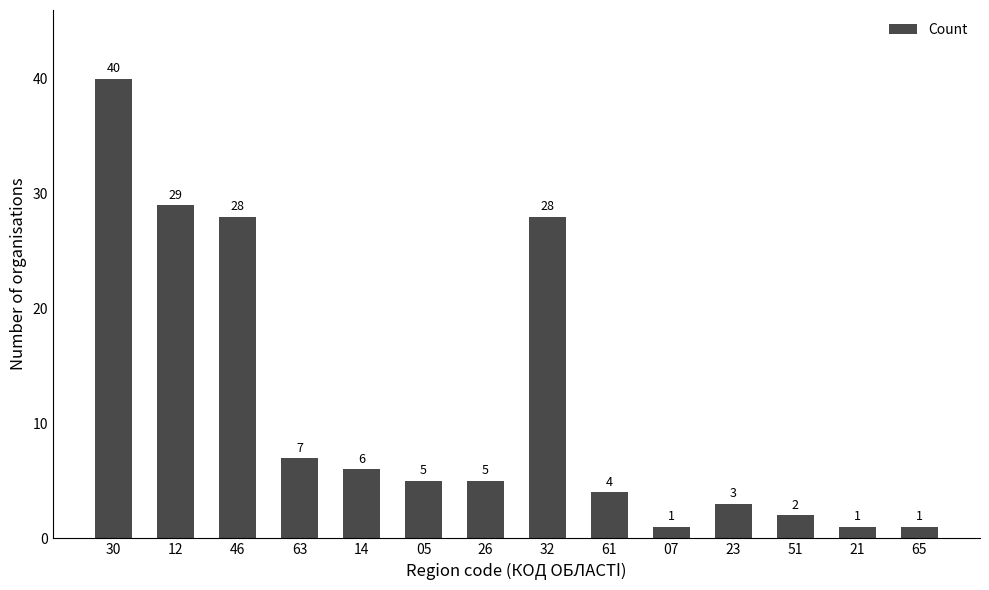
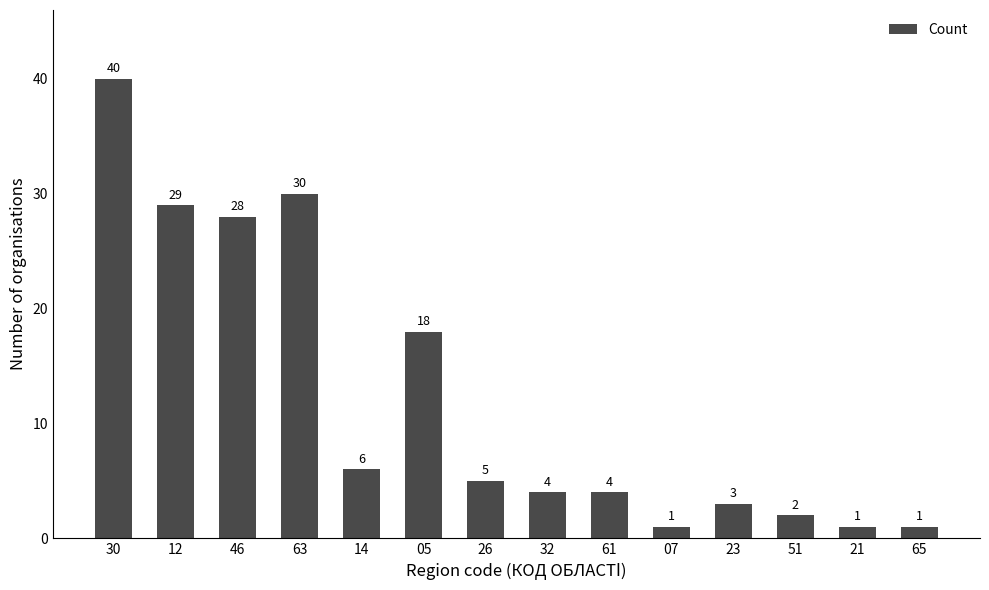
63: 7 -> 30
05: 5 -> 18
32: 28 -> 4
